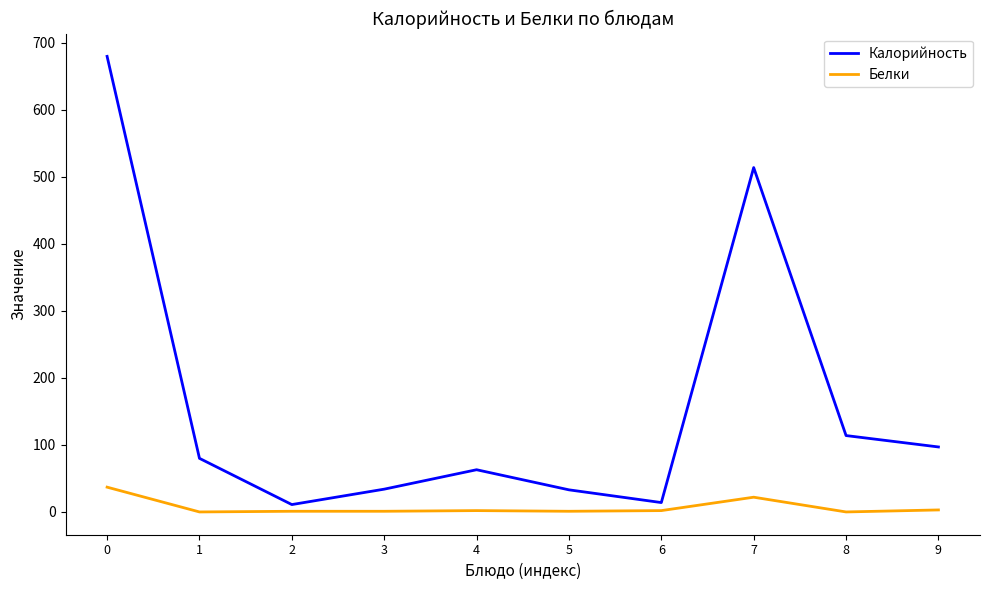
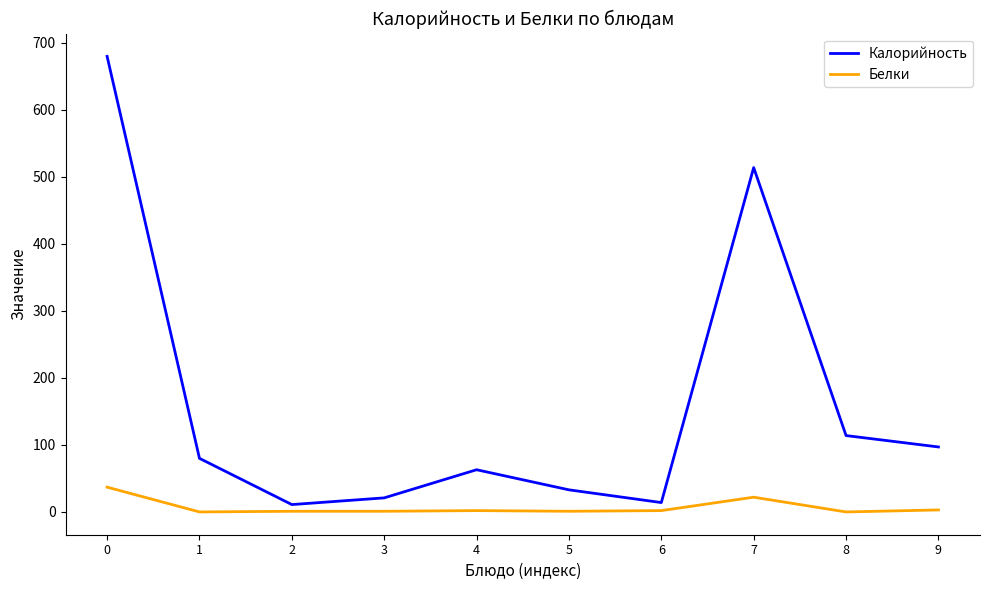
Калорийность, 3: 30 -> 20
